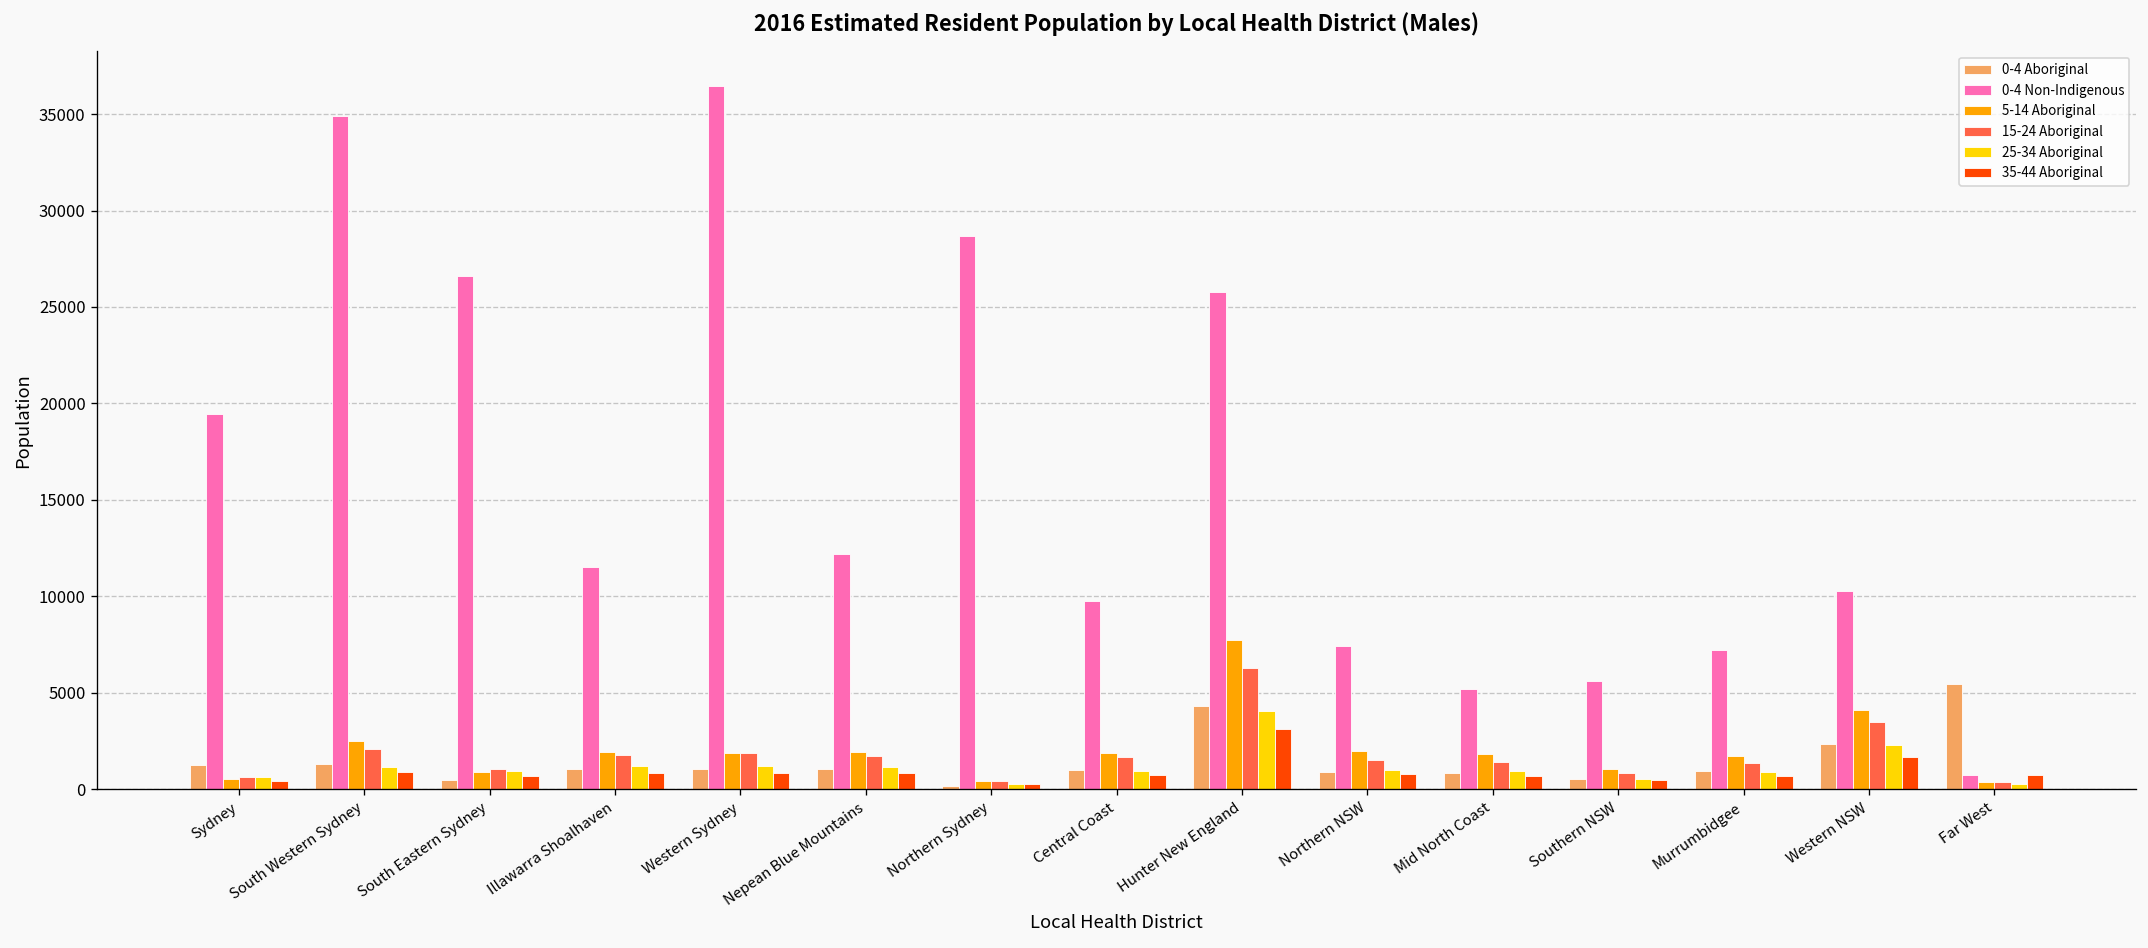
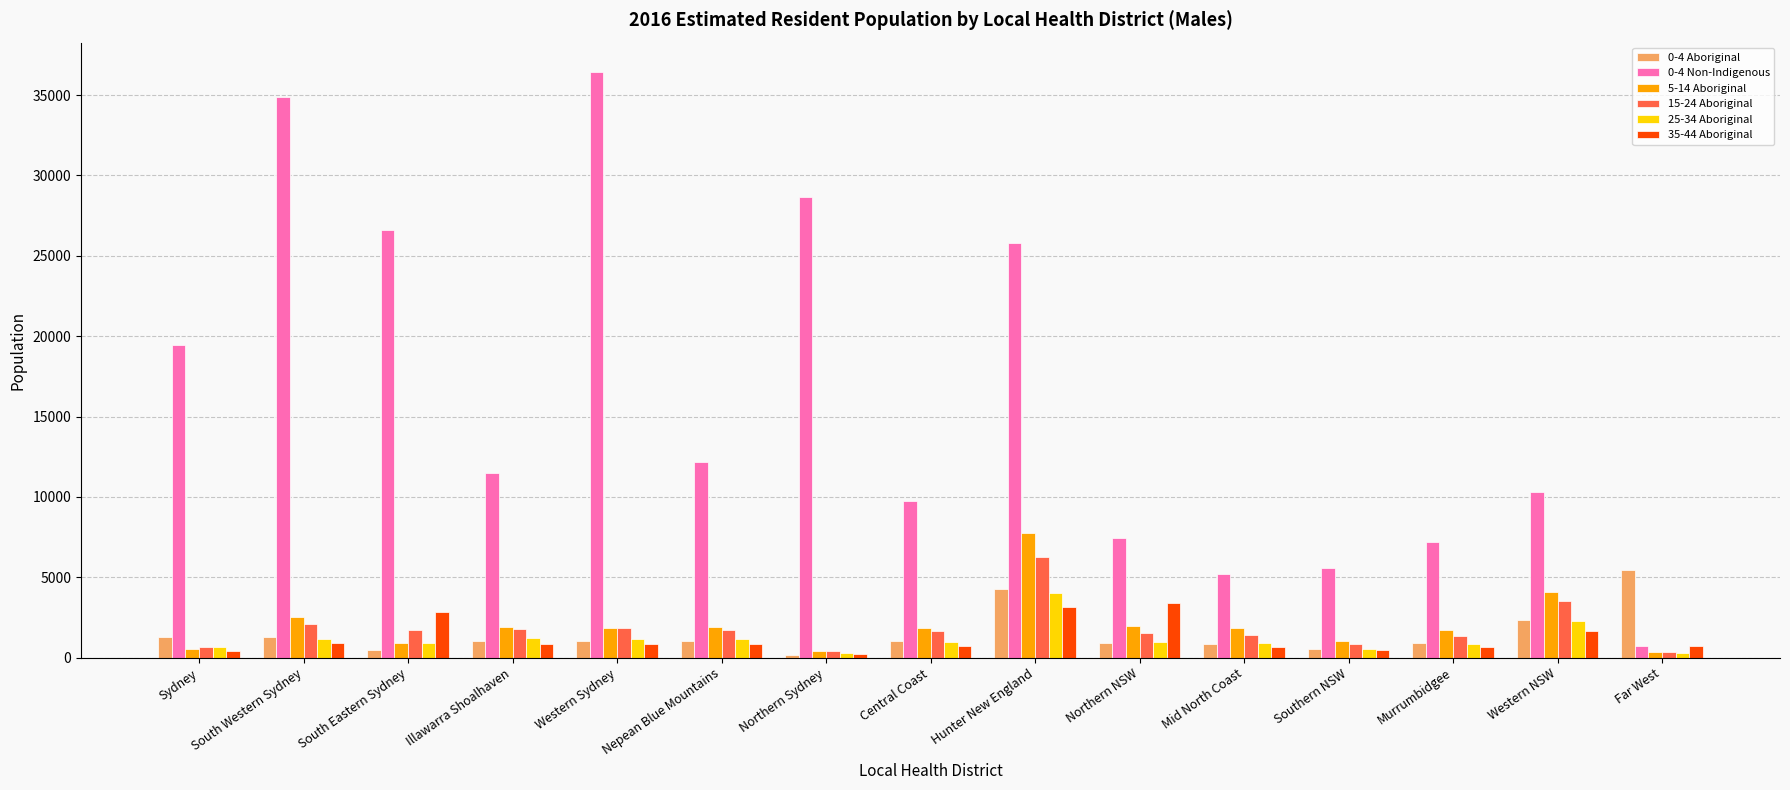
15-24 Aboriginal, South Eastern Sydney: 1000 -> 1700
35-44 Aboriginal, South Eastern Sydney: 700 -> 2900
35-44 Aboriginal, Northern NSW: 800 -> 3400
